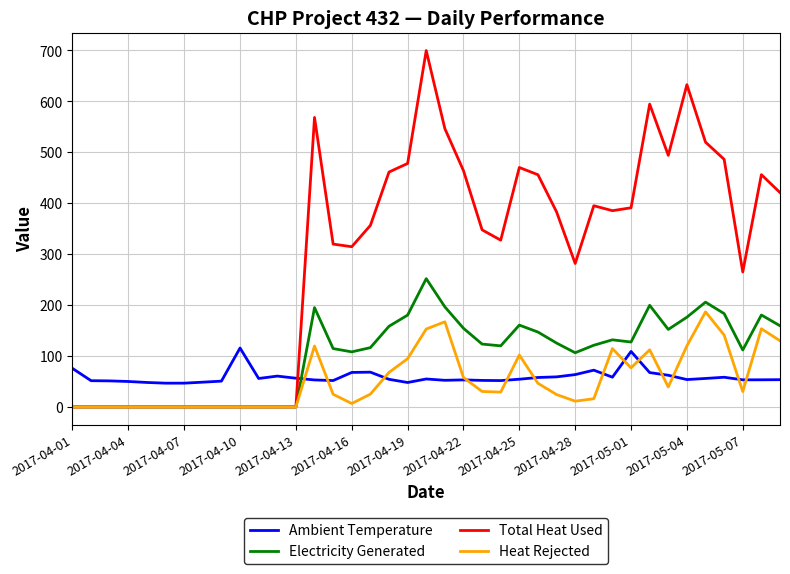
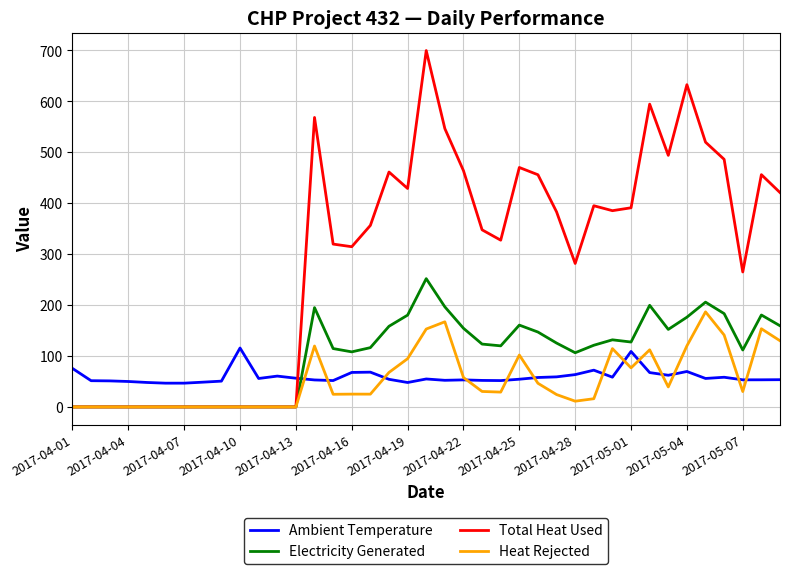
Heat Rejected, 2017-04-16: 10 -> 30
Total Heat Used, 2017-04-19: 480 -> 430
Ambient Temperature, 2017-05-04: 50 -> 70
